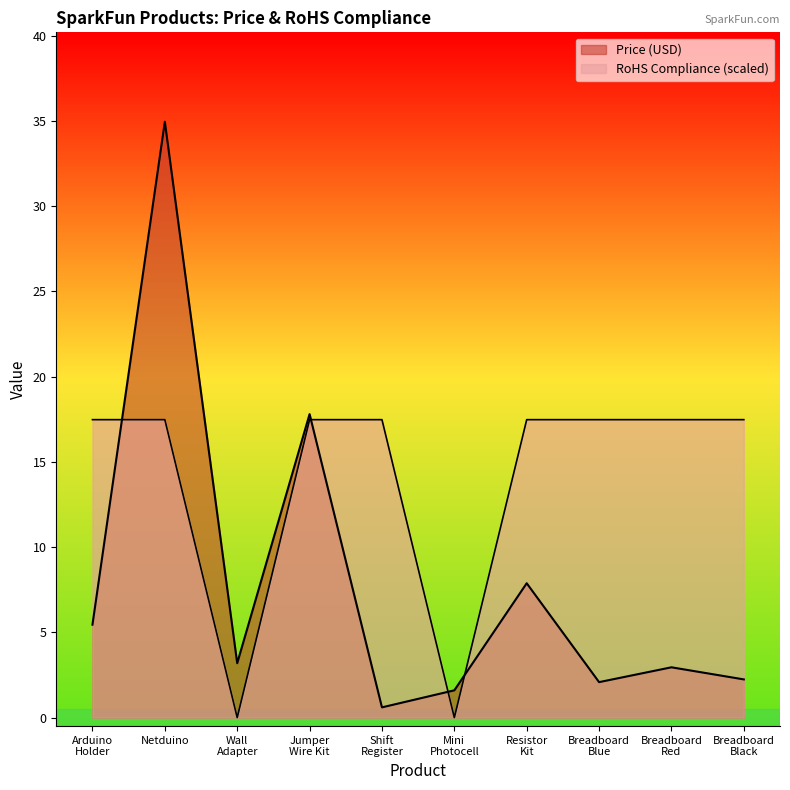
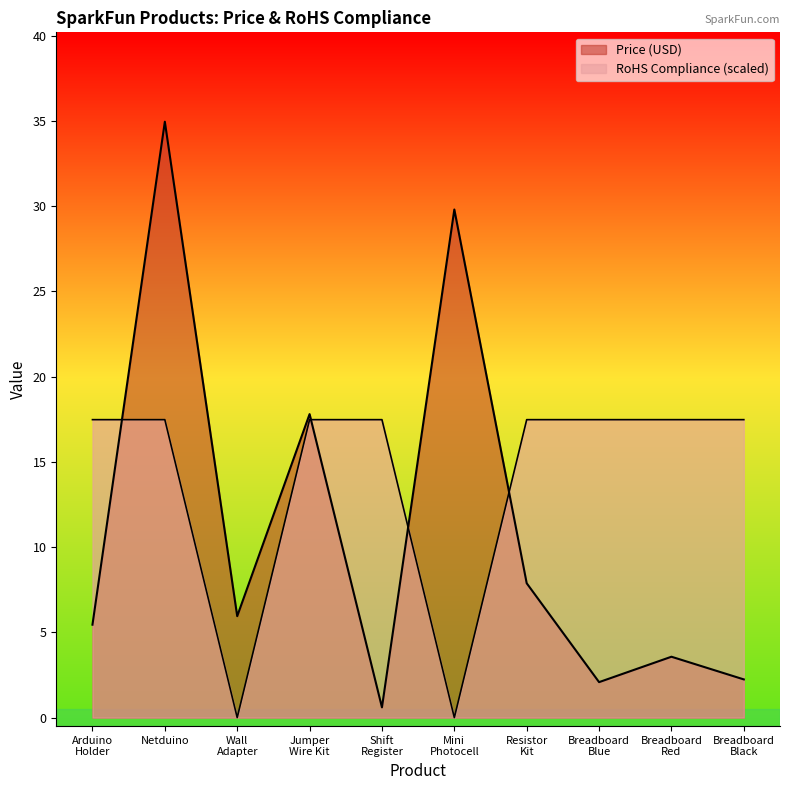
Price (USD), Wall Adapter: 3.2 -> 6.0
Price (USD), Mini Photocell: 1.6 -> 29.8
Price (USD), Breadboard Red: 3.0 -> 3.6
